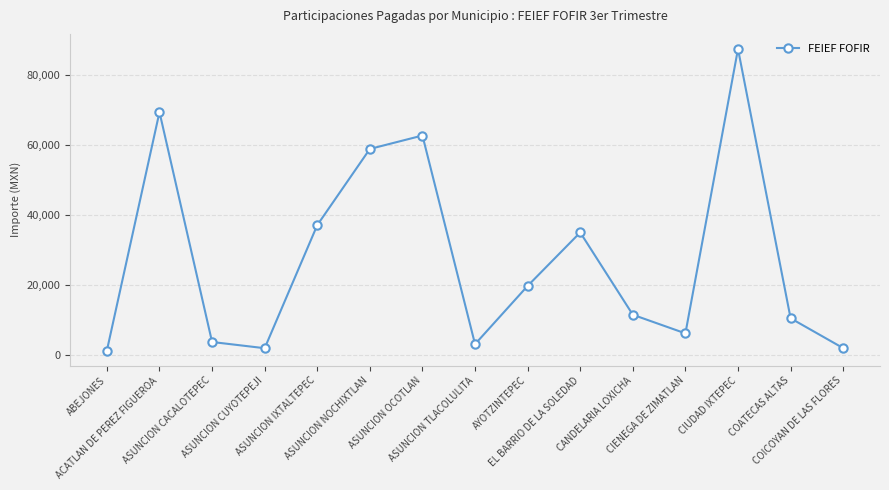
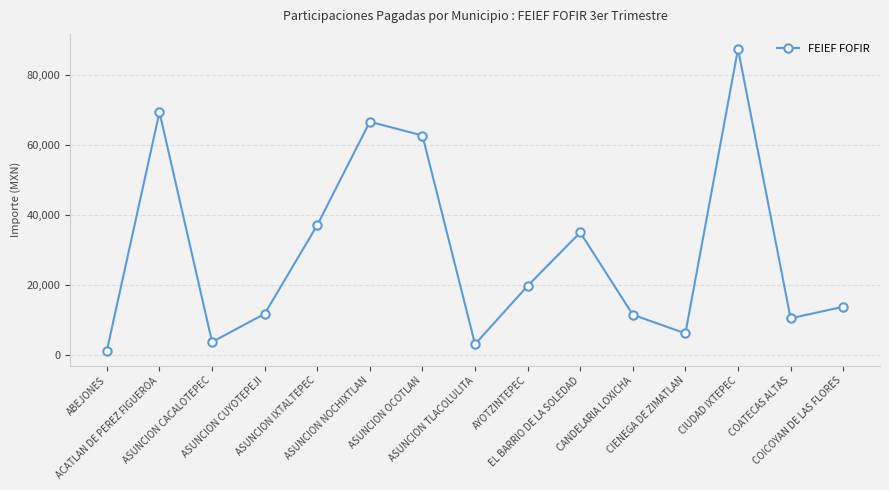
ASUNCION CUYOTEPEJI: 2,000 -> 12,000
ASUNCION NOCHIXTLAN: 59,000 -> 67,000
COICOYAN DE LAS FLORES: 2,000 -> 14,000
